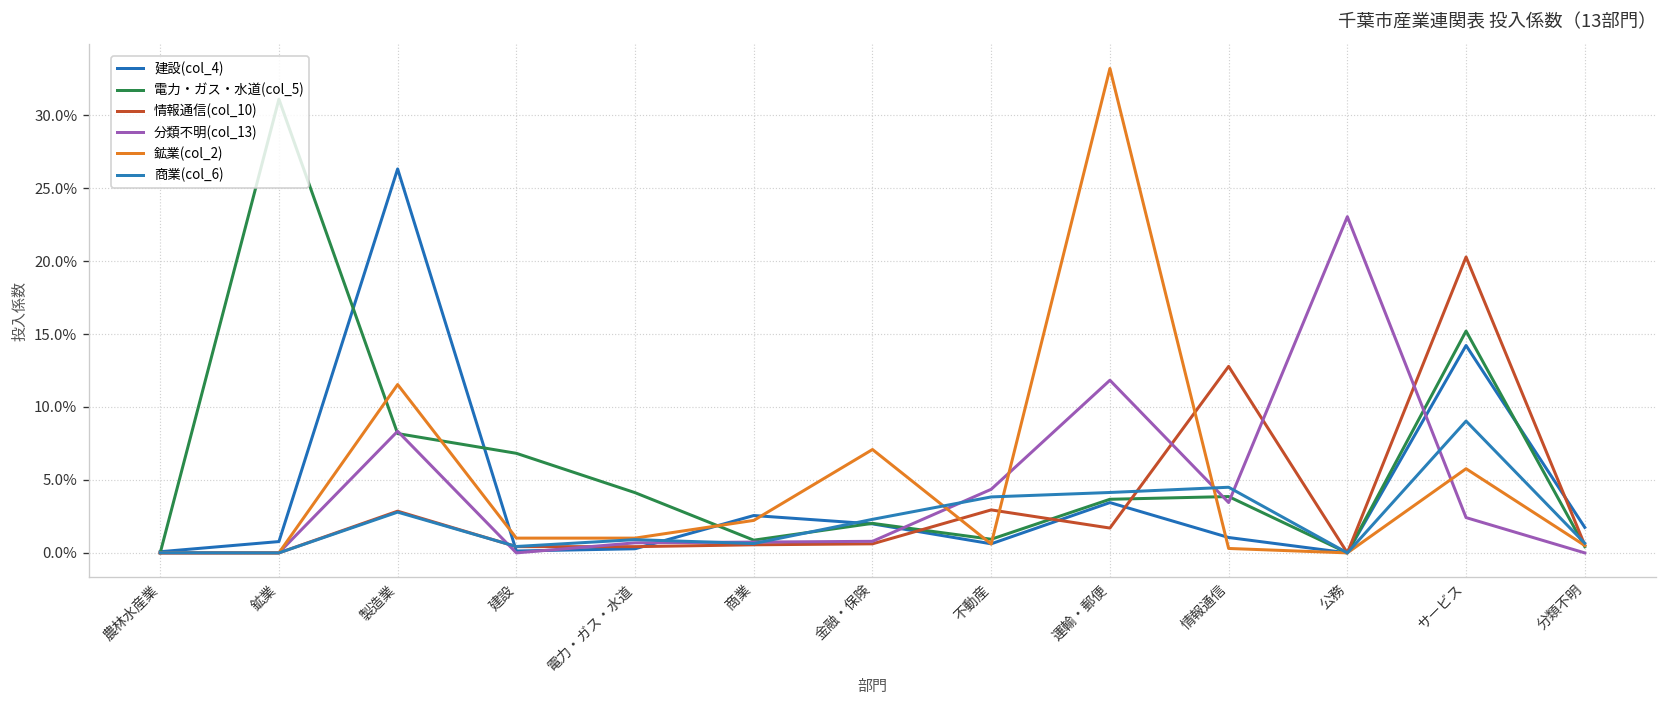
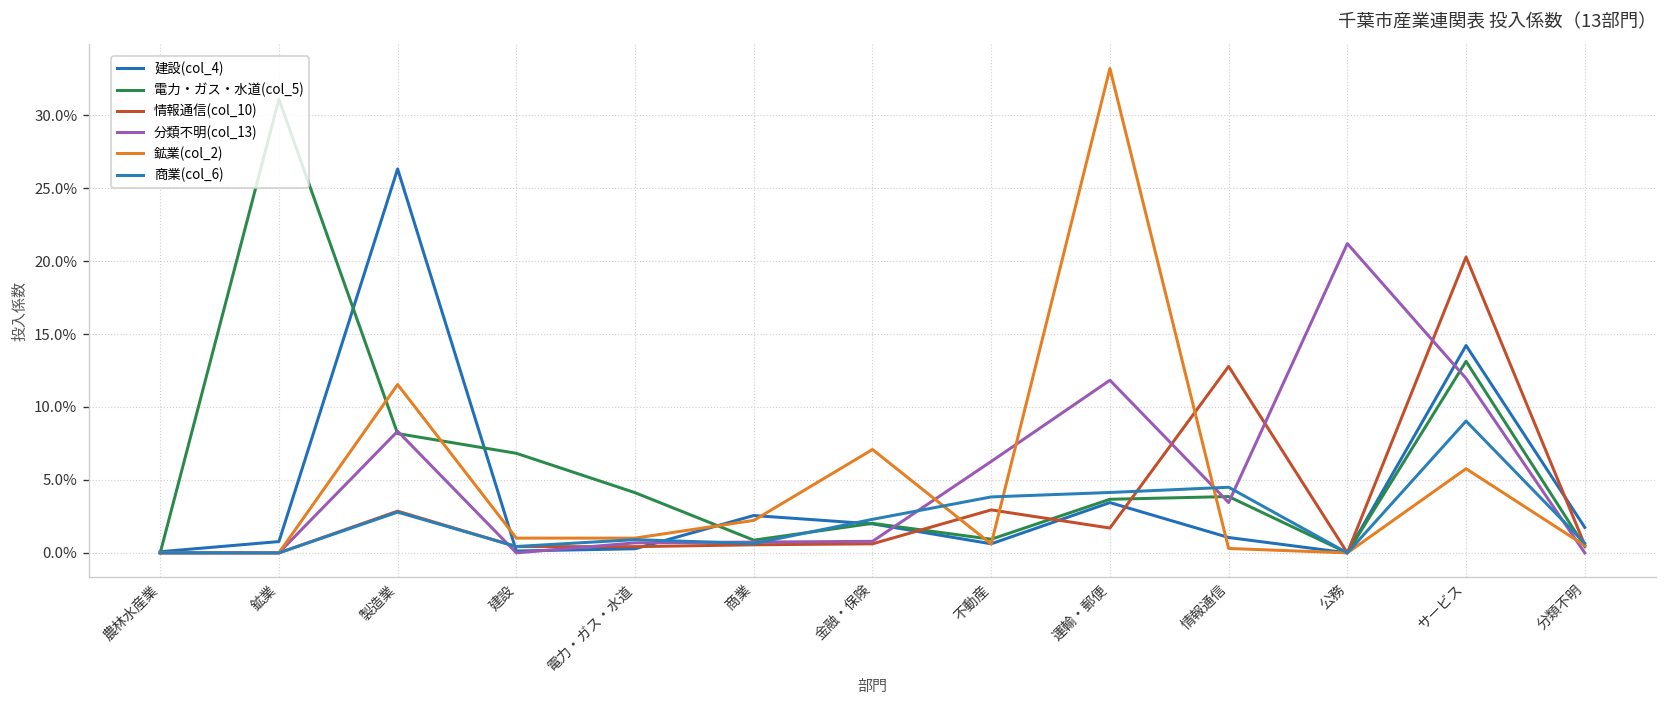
分類不明(col_13), 不動産: 4.4% -> 6.3%
分類不明(col_13), 公務: 23.0% -> 21.2%
電力・ガス・水道(col_5), サービス: 15.2% -> 13.1%
分類不明(col_13), サービス: 2.4% -> 12.0%
